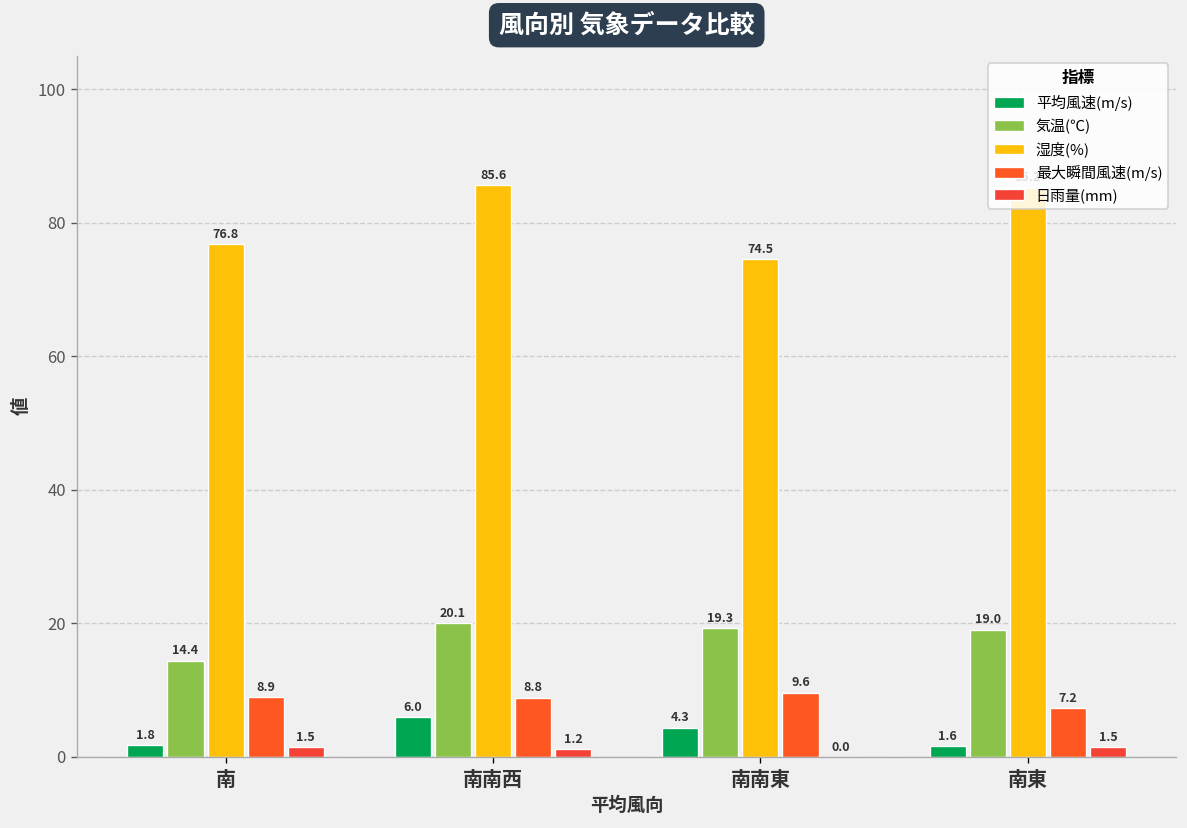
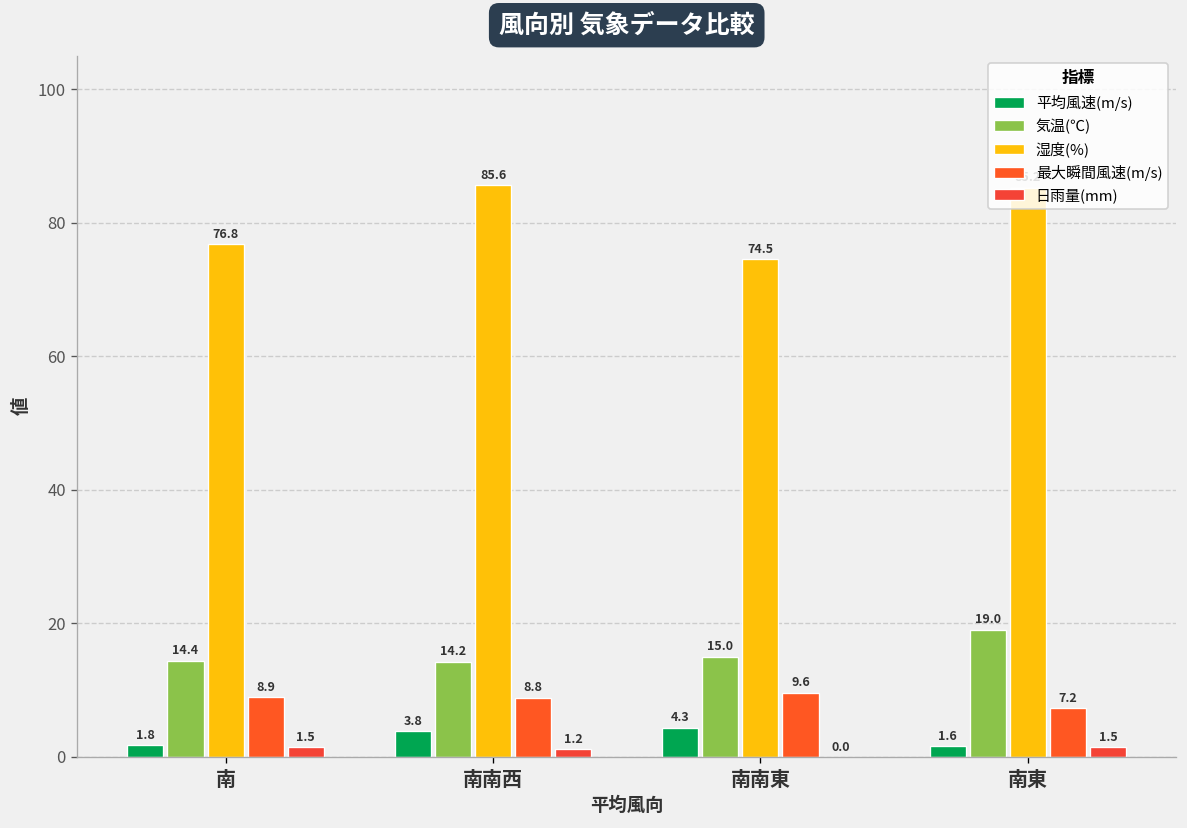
平均風速(m/s), 南南西: 6.0 -> 3.8
気温(℃), 南南西: 20.1 -> 14.2
気温(℃), 南南東: 19.3 -> 15.0
